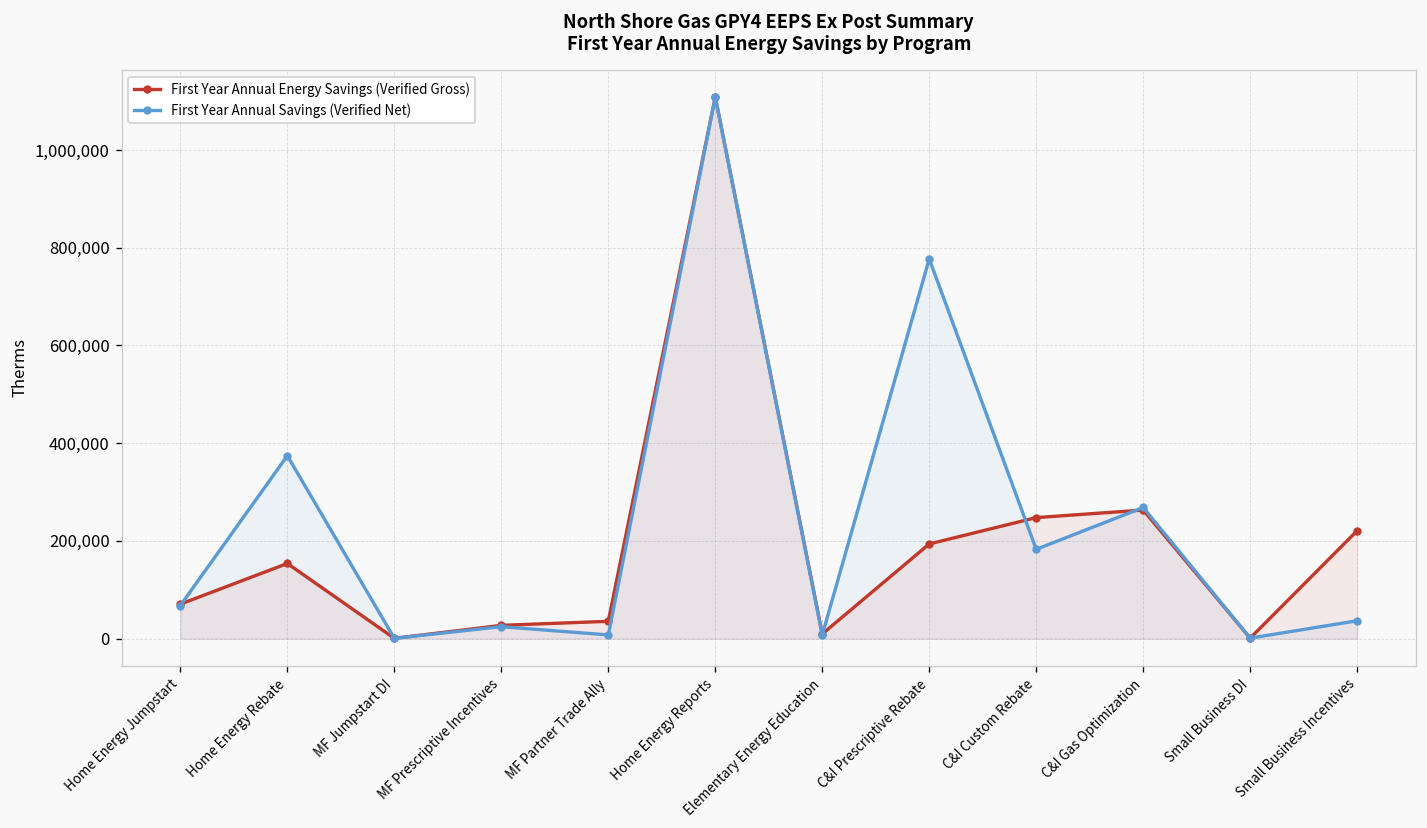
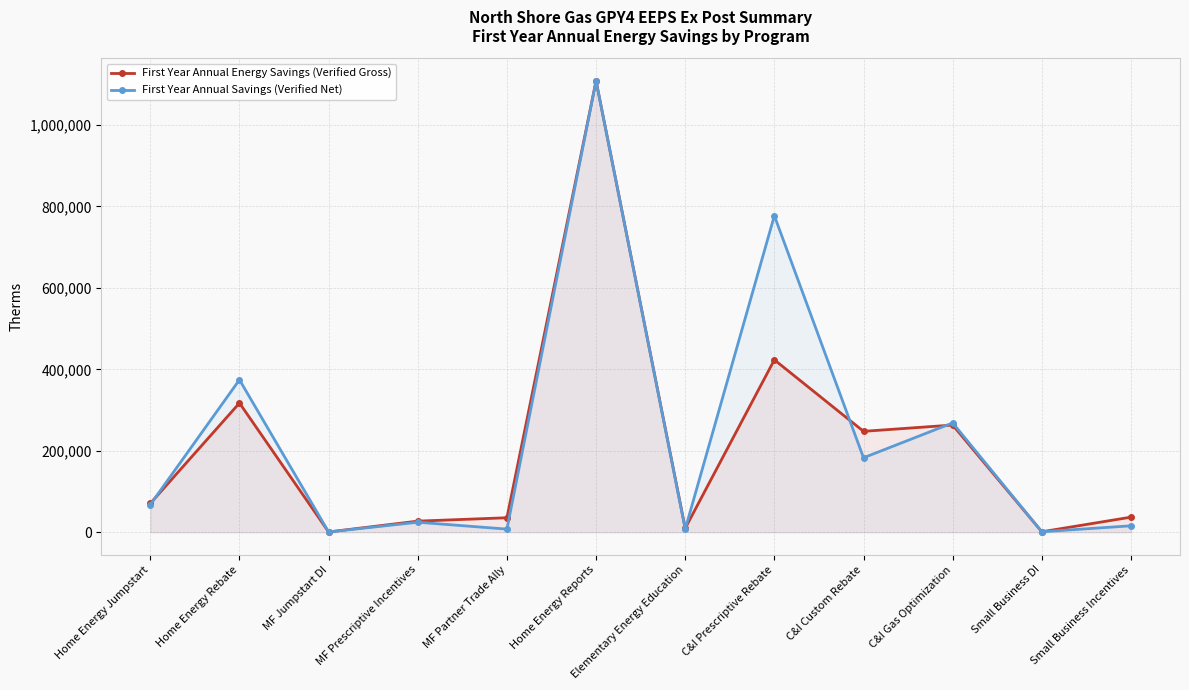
First Year Annual Energy Savings (Verified Gross), Home Energy Rebate: 150,000 -> 320,000
First Year Annual Energy Savings (Verified Gross), C&I Prescriptive Rebate: 190,000 -> 420,000
First Year Annual Energy Savings (Verified Gross), Small Business Incentives: 220,000 -> 40,000
First Year Annual Savings (Verified Net), Small Business Incentives: 40,000 -> 20,000
